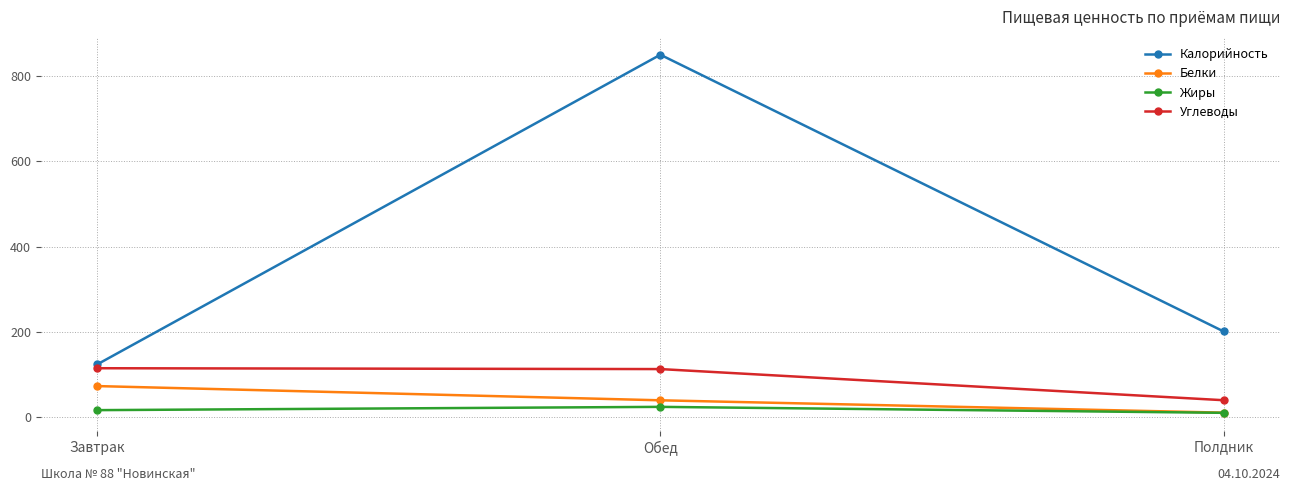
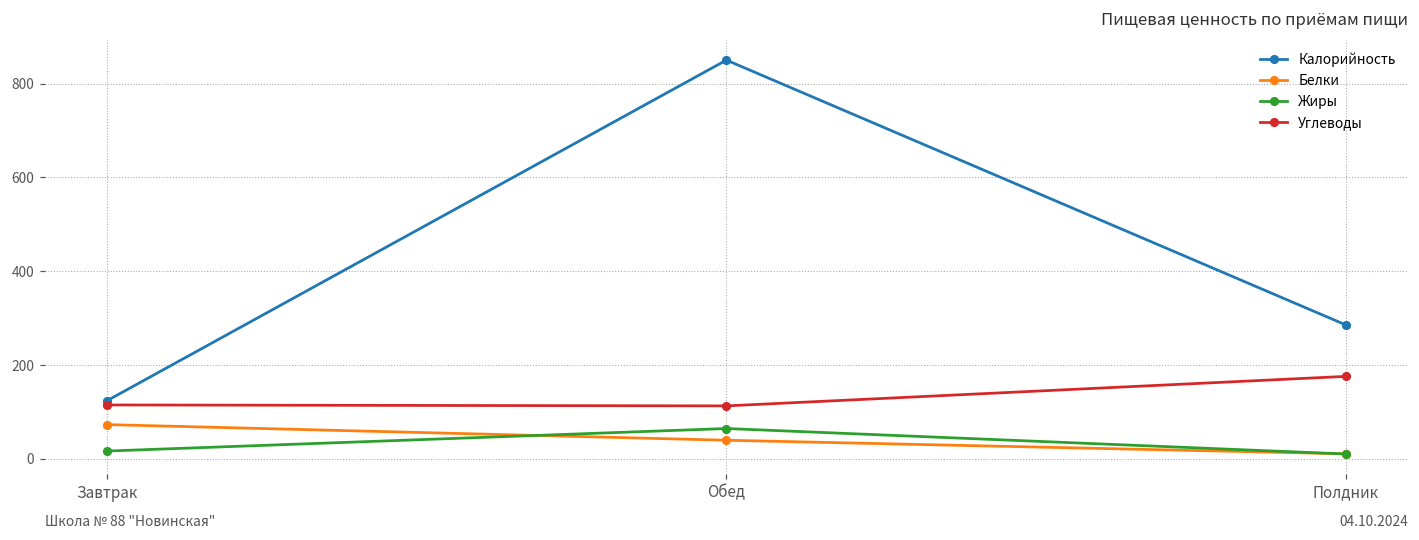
Жиры, Обед: 20 -> 60
Калорийность, Полдник: 200 -> 290
Углеводы, Полдник: 40 -> 180
